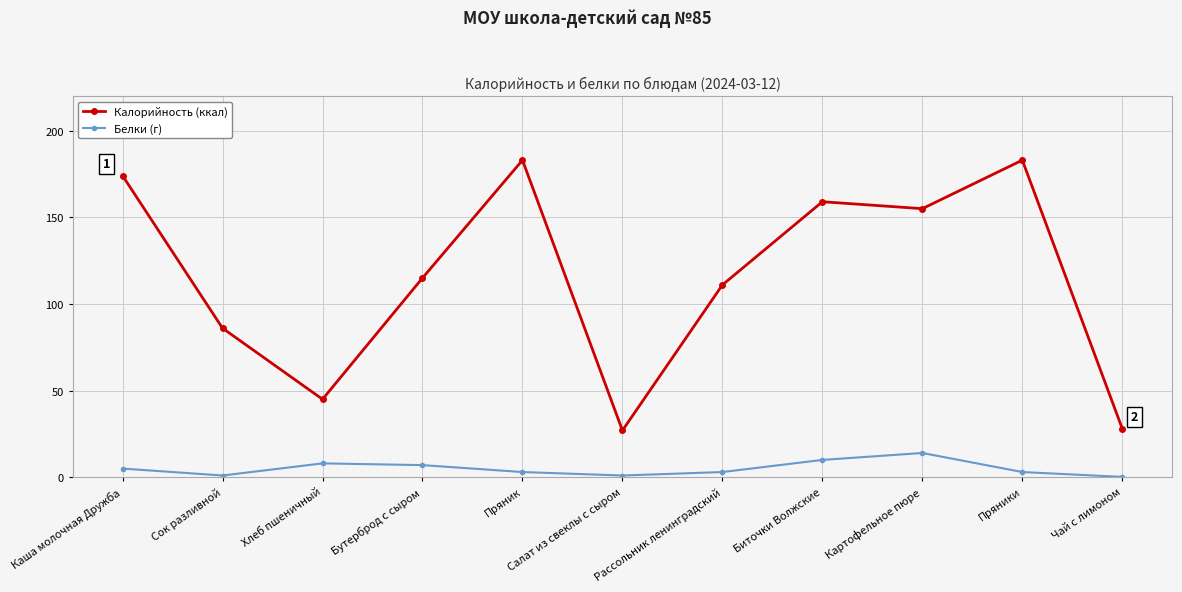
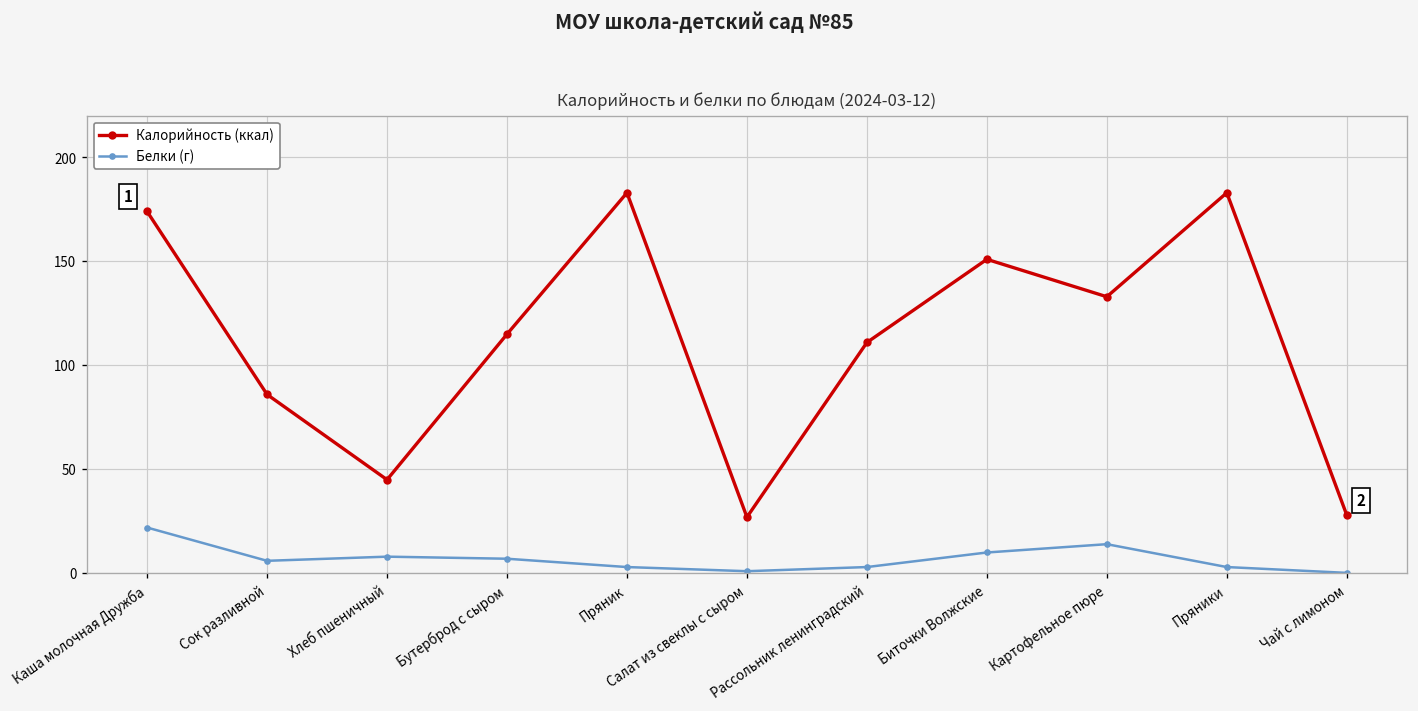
Белки (г), Каша молочная Дружба: 5 -> 22
Белки (г), Сок разливной: 1 -> 6
Калорийность (ккал), Биточки Волжские: 159 -> 151
Калорийность (ккал), Картофельное пюре: 155 -> 133
